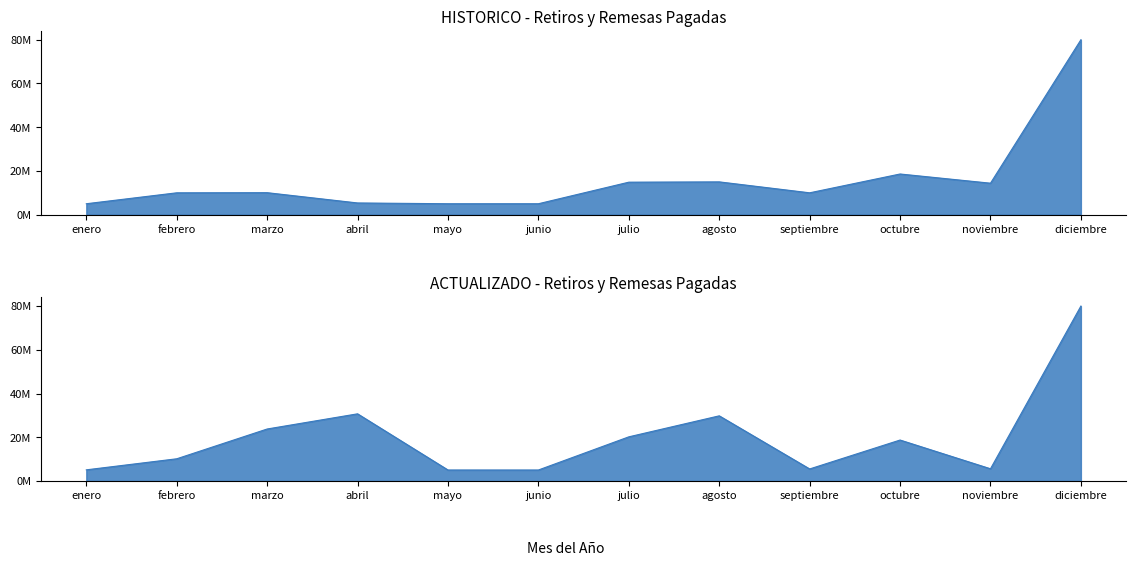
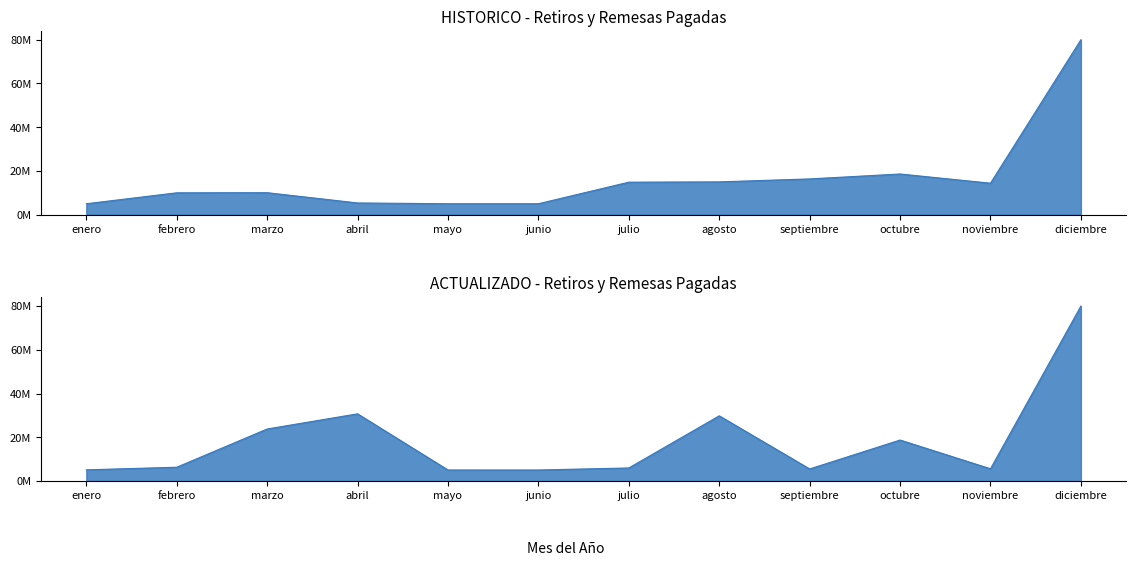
HISTORICO - Retiros y Remesas Pagadas, septiembre: 10000000 -> 16000000
ACTUALIZADO - Retiros y Remesas Pagadas, febrero: 10000000 -> 6000000
ACTUALIZADO - Retiros y Remesas Pagadas, julio: 20000000 -> 6000000
